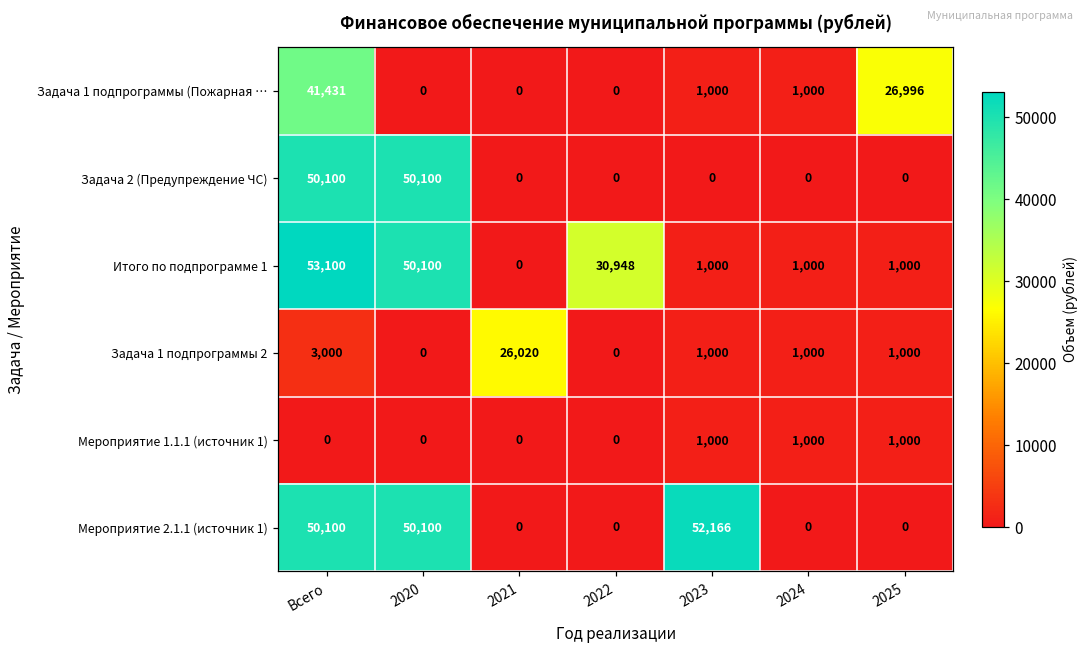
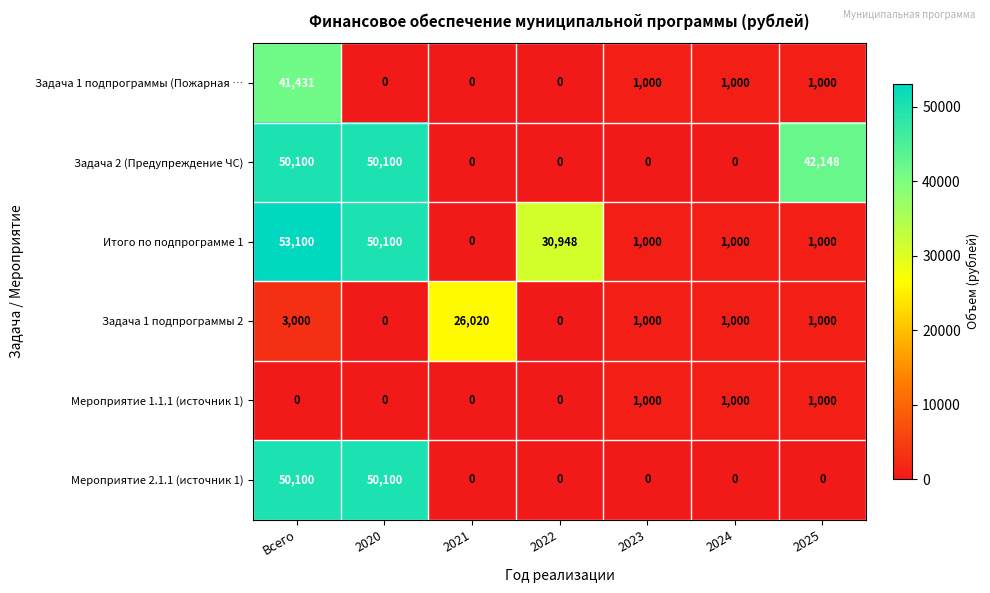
Задача 1 подпрограммы (Пожарная …, 2025: 26,996 -> 1,000
Задача 2 (Предупреждение ЧС), 2025: 0 -> 42,148
Мероприятие 2.1.1 (источник 1), 2023: 52,166 -> 0
